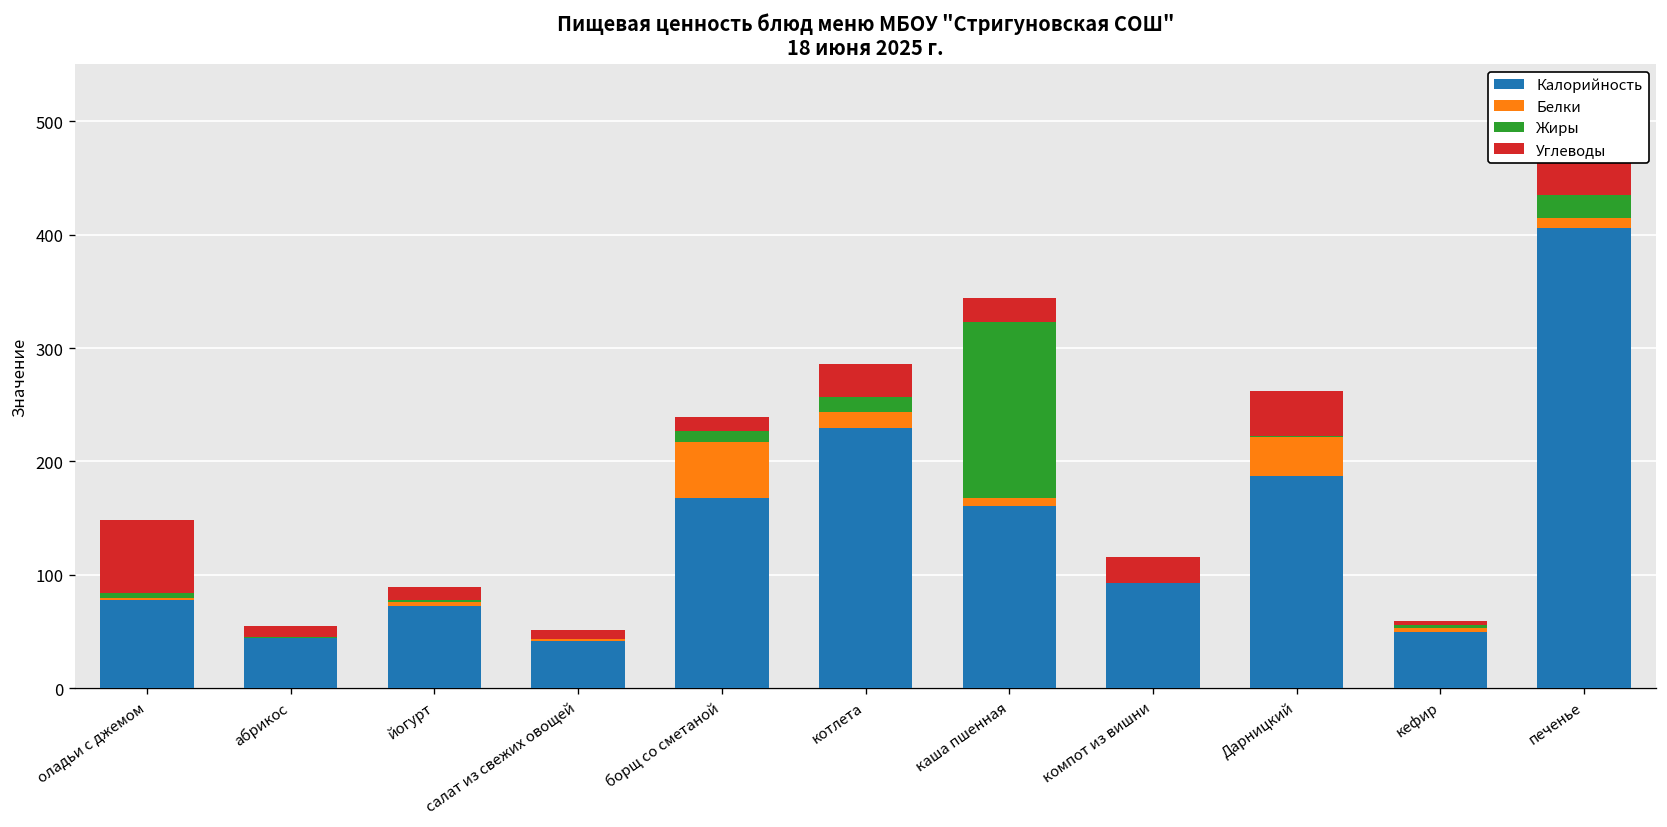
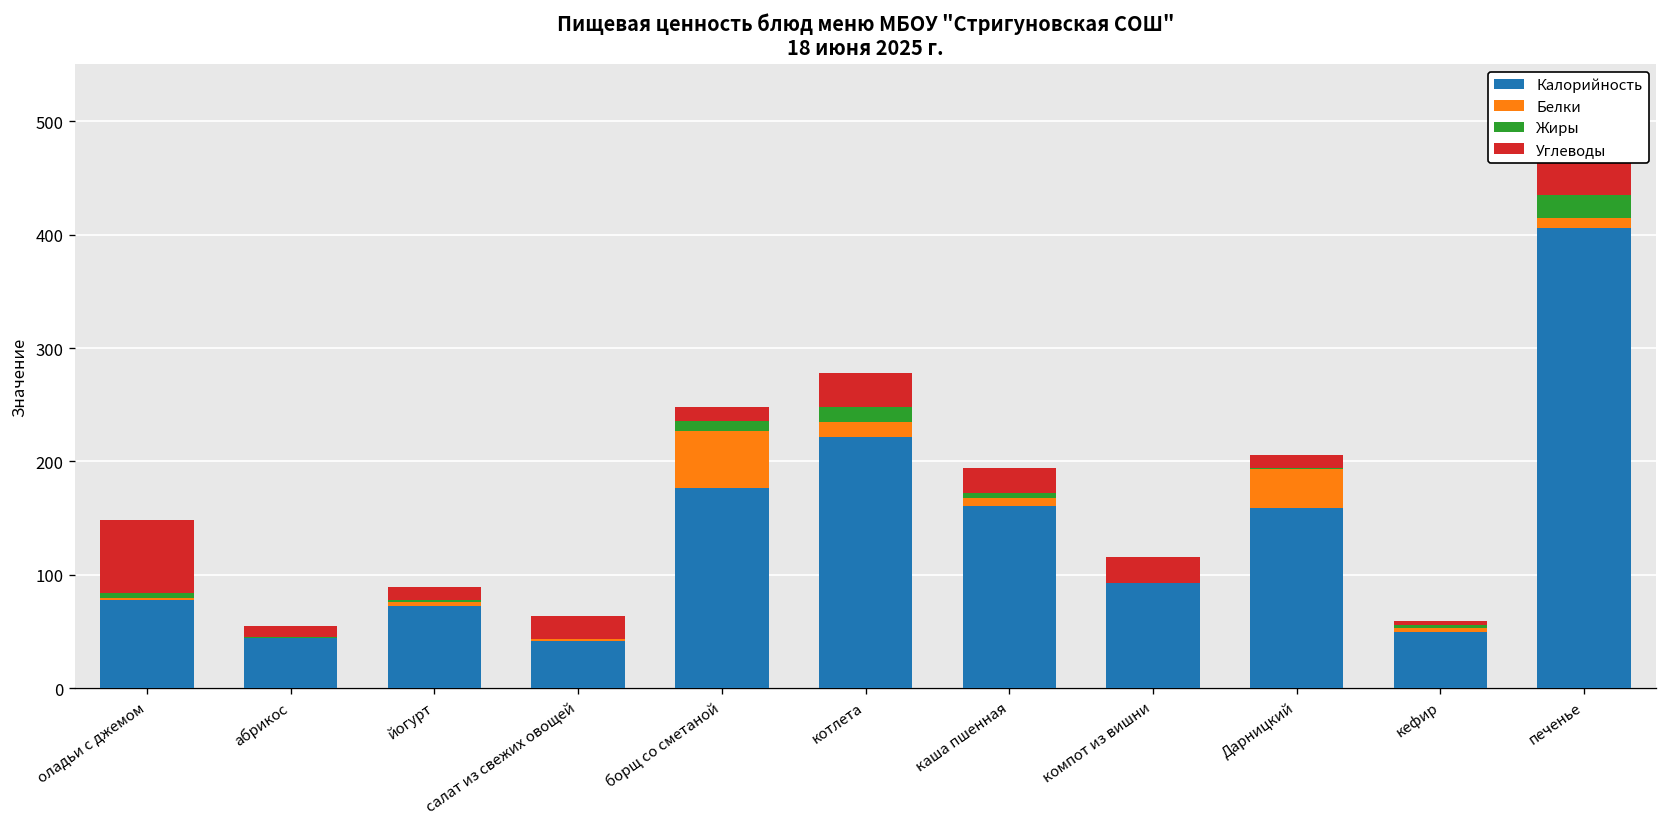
Углеводы, салат из свежих овощей: 10 -> 20
Калорийность, борщ со сметаной: 170 -> 180
Калорийность, котлета: 230 -> 220
Жиры, каша пшенная: 150 -> 0
Калорийность, Дарницкий: 190 -> 160
Углеводы, Дарницкий: 40 -> 10
